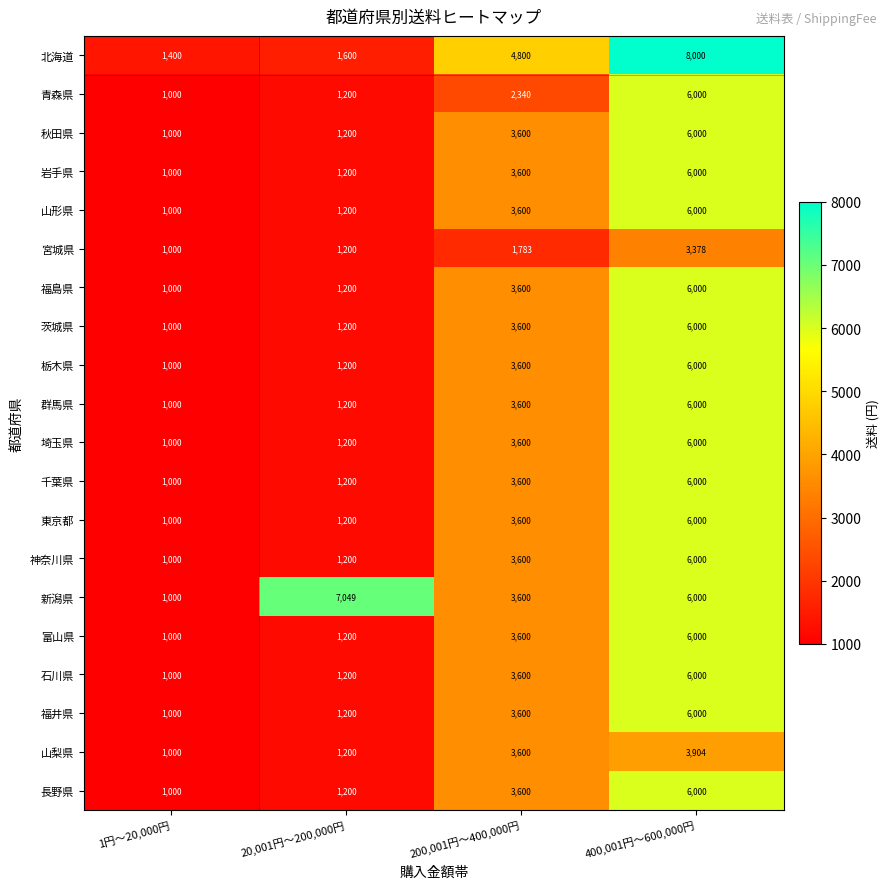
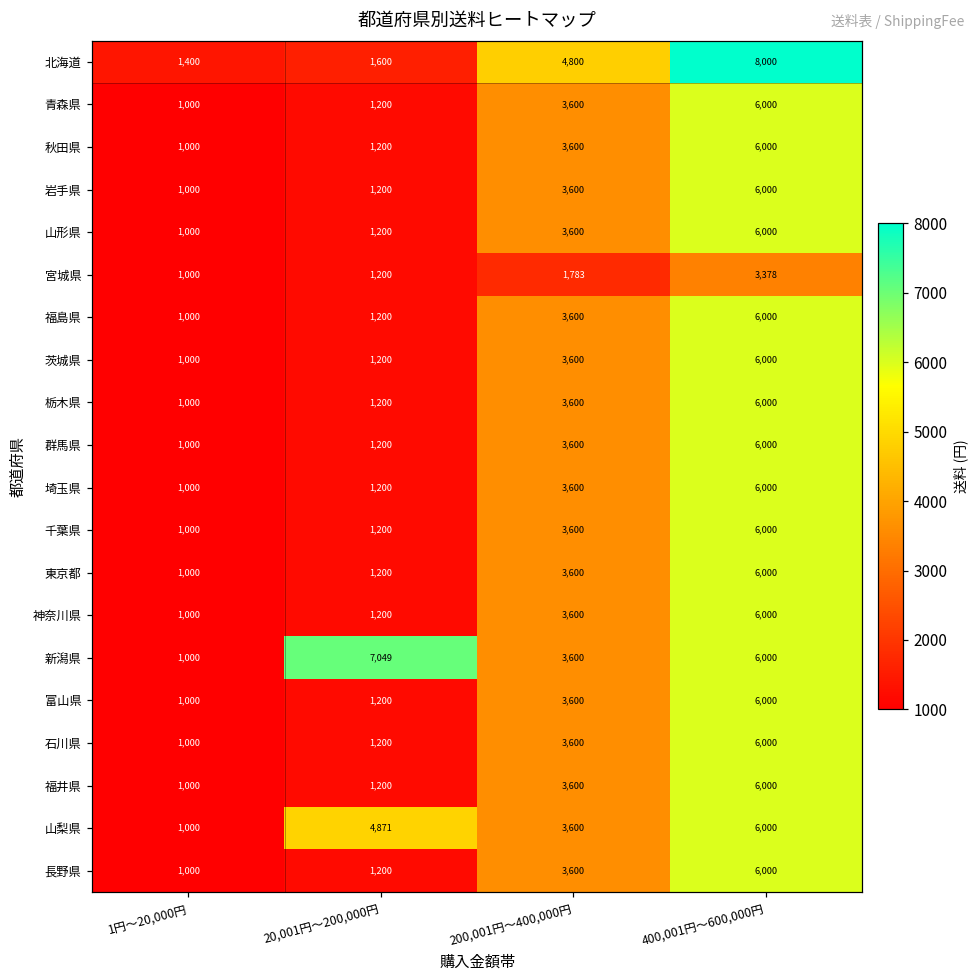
青森県, 200,001円～400,000円: 2,340 -> 3,600
山梨県, 20,001円～200,000円: 1,200 -> 4,871
山梨県, 400,001円～600,000円: 3,904 -> 6,000
